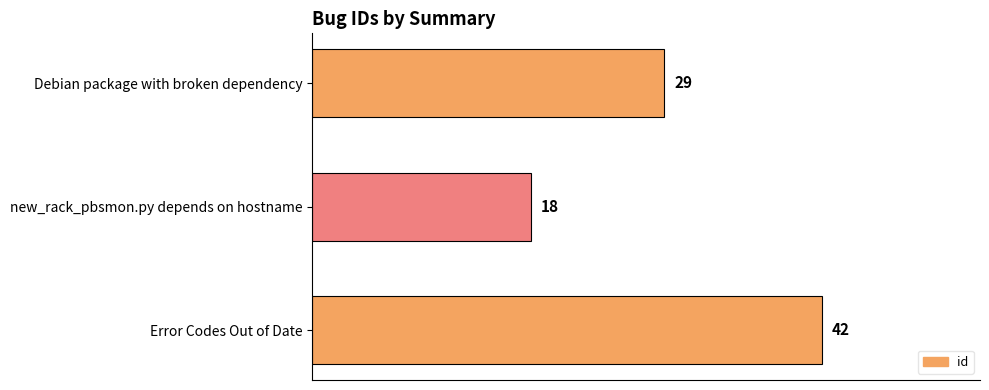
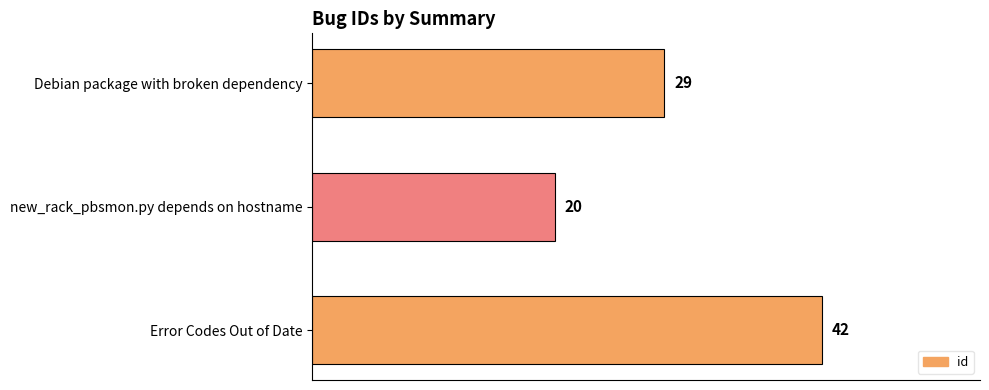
new_rack_pbsmon.py depends on hostname: 18 -> 20
